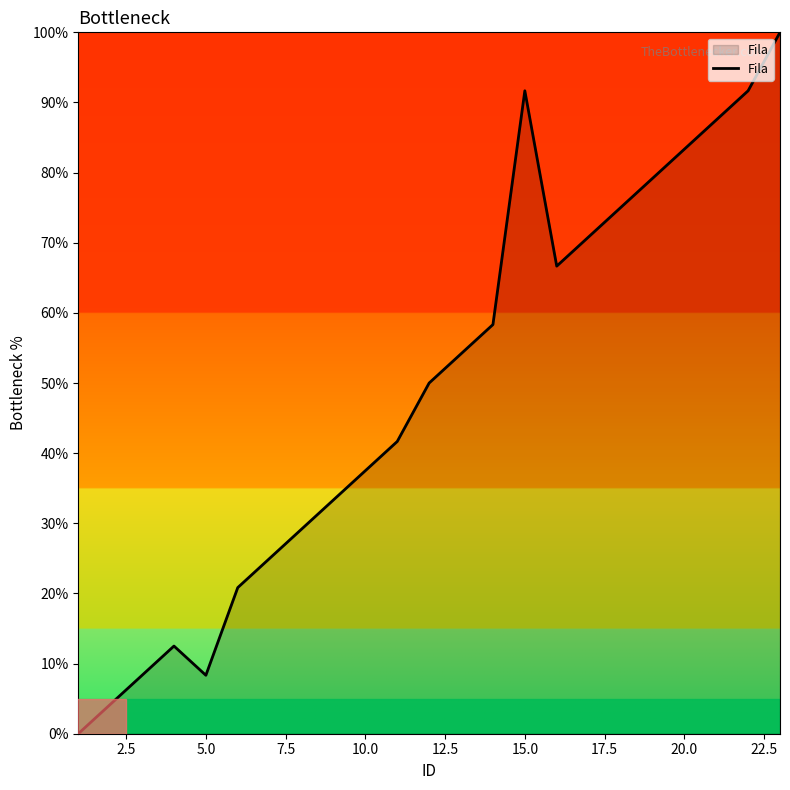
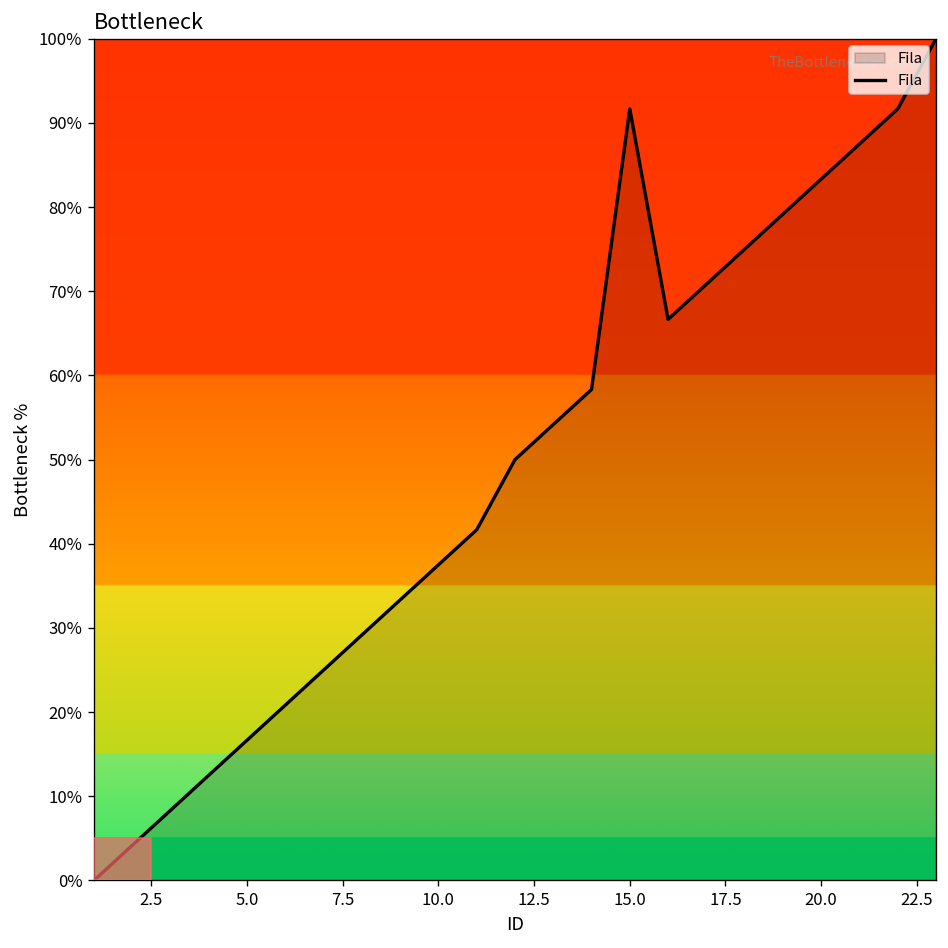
5.0: 8% -> 17%
